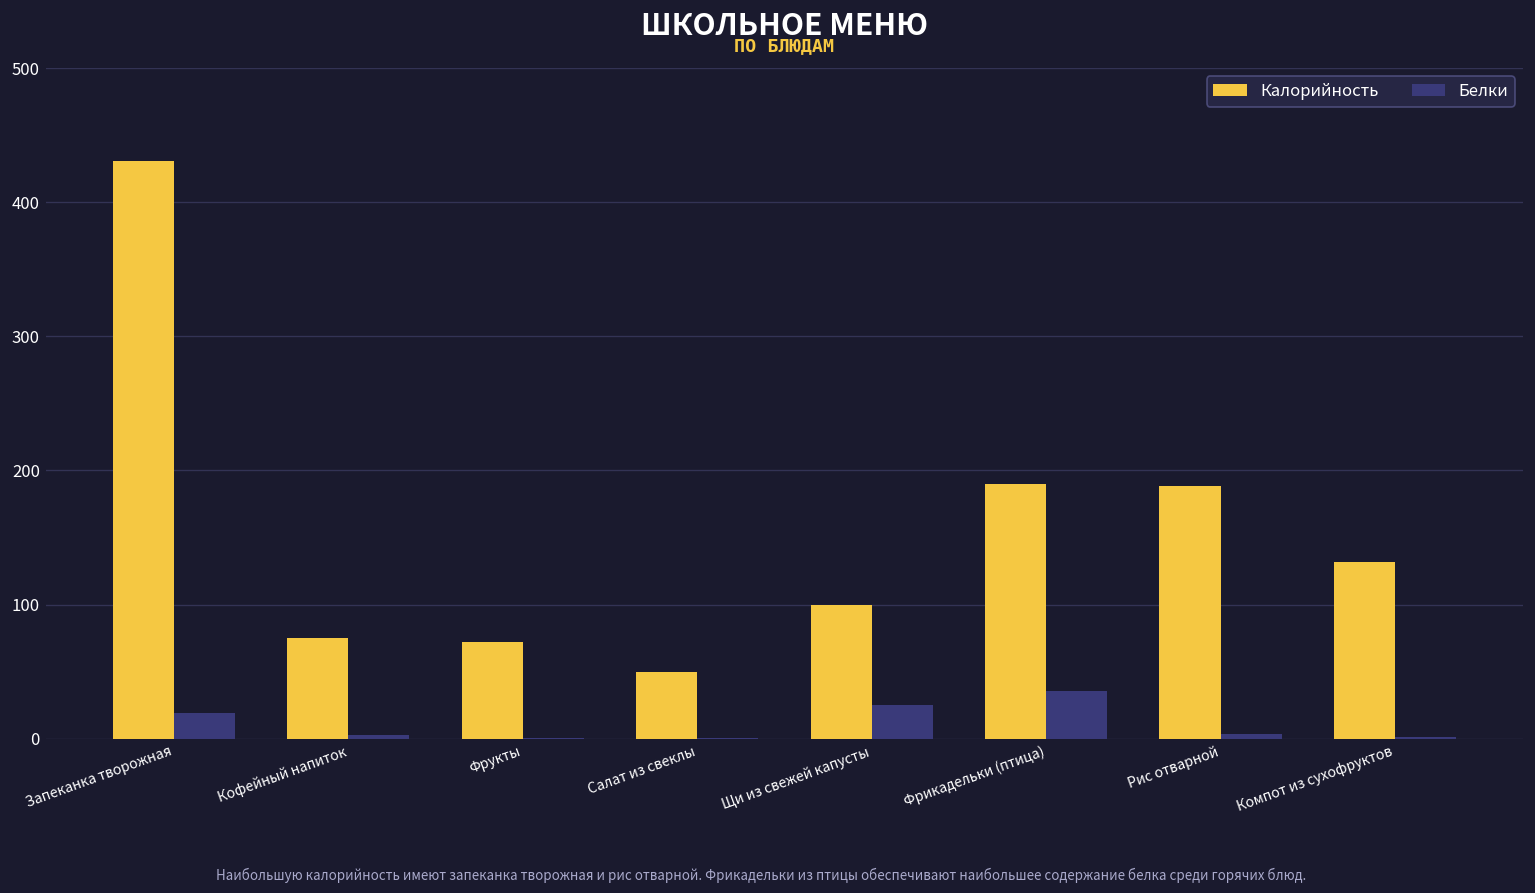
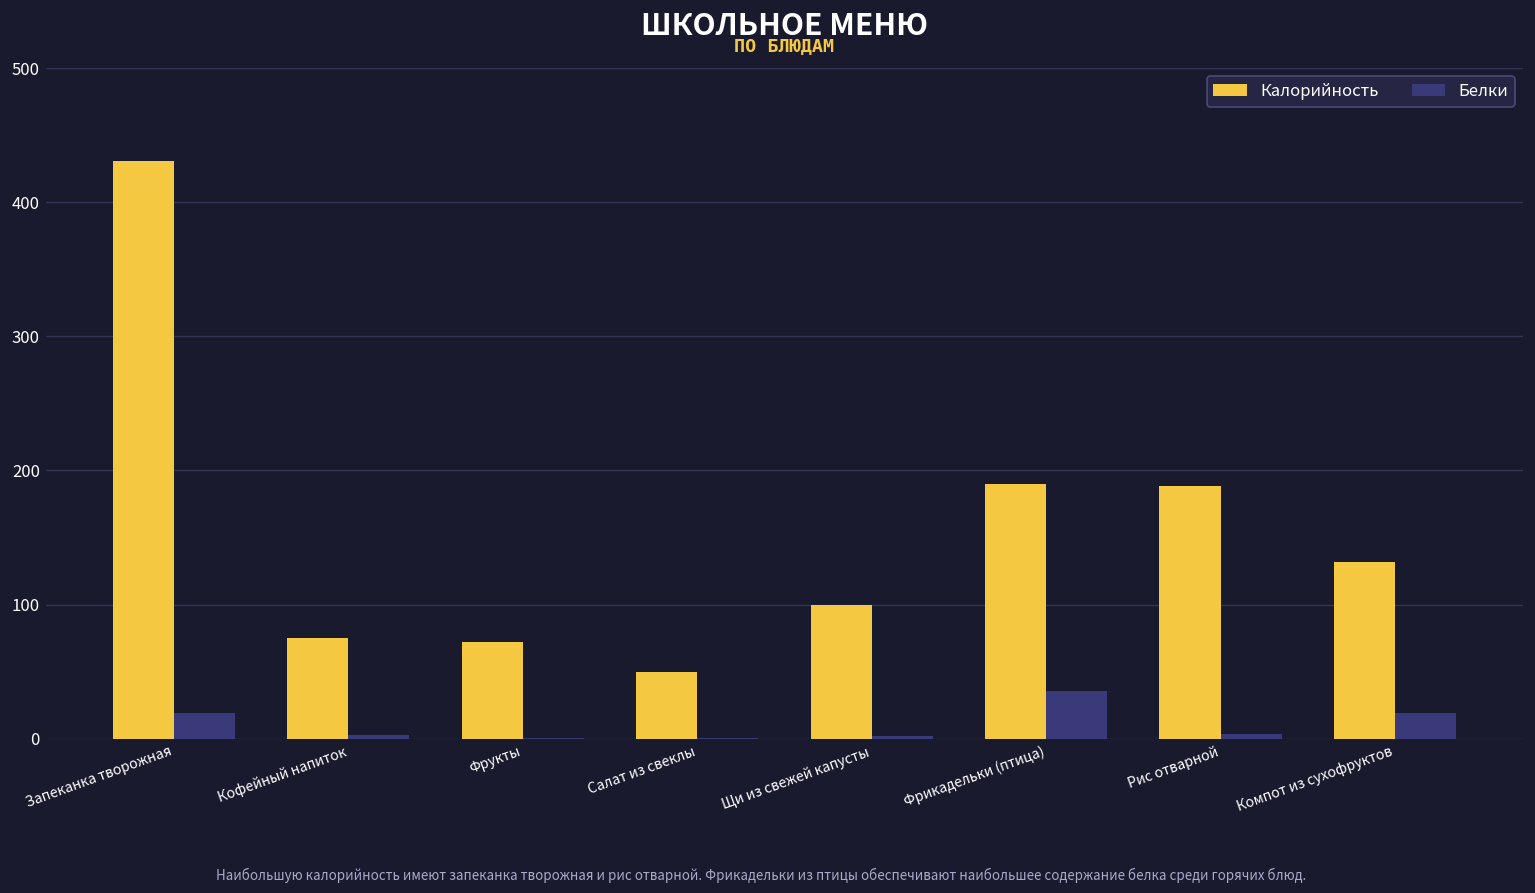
Белки, Щи из свежей капусты: 25 -> 2
Белки, Компот из сухофруктов: 1 -> 19
